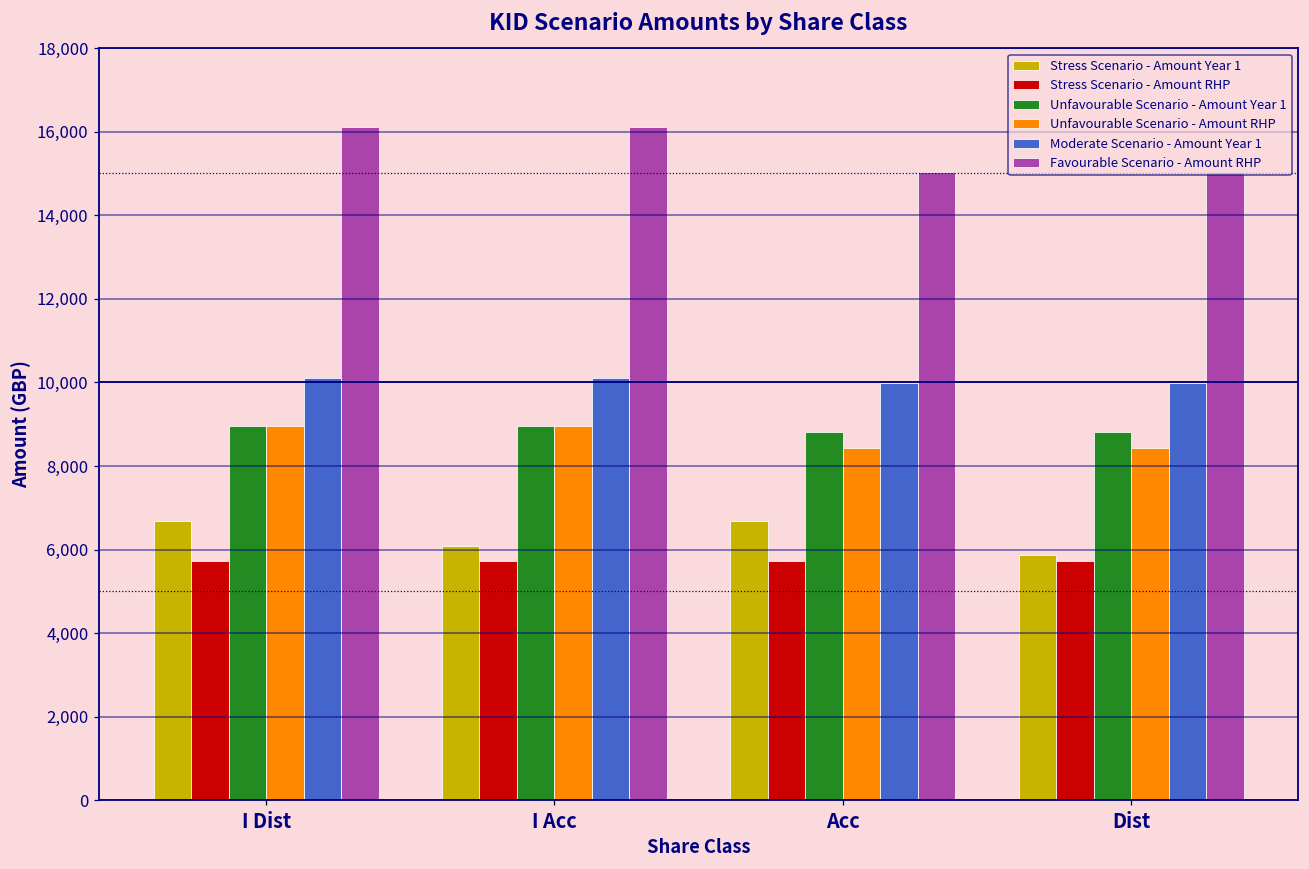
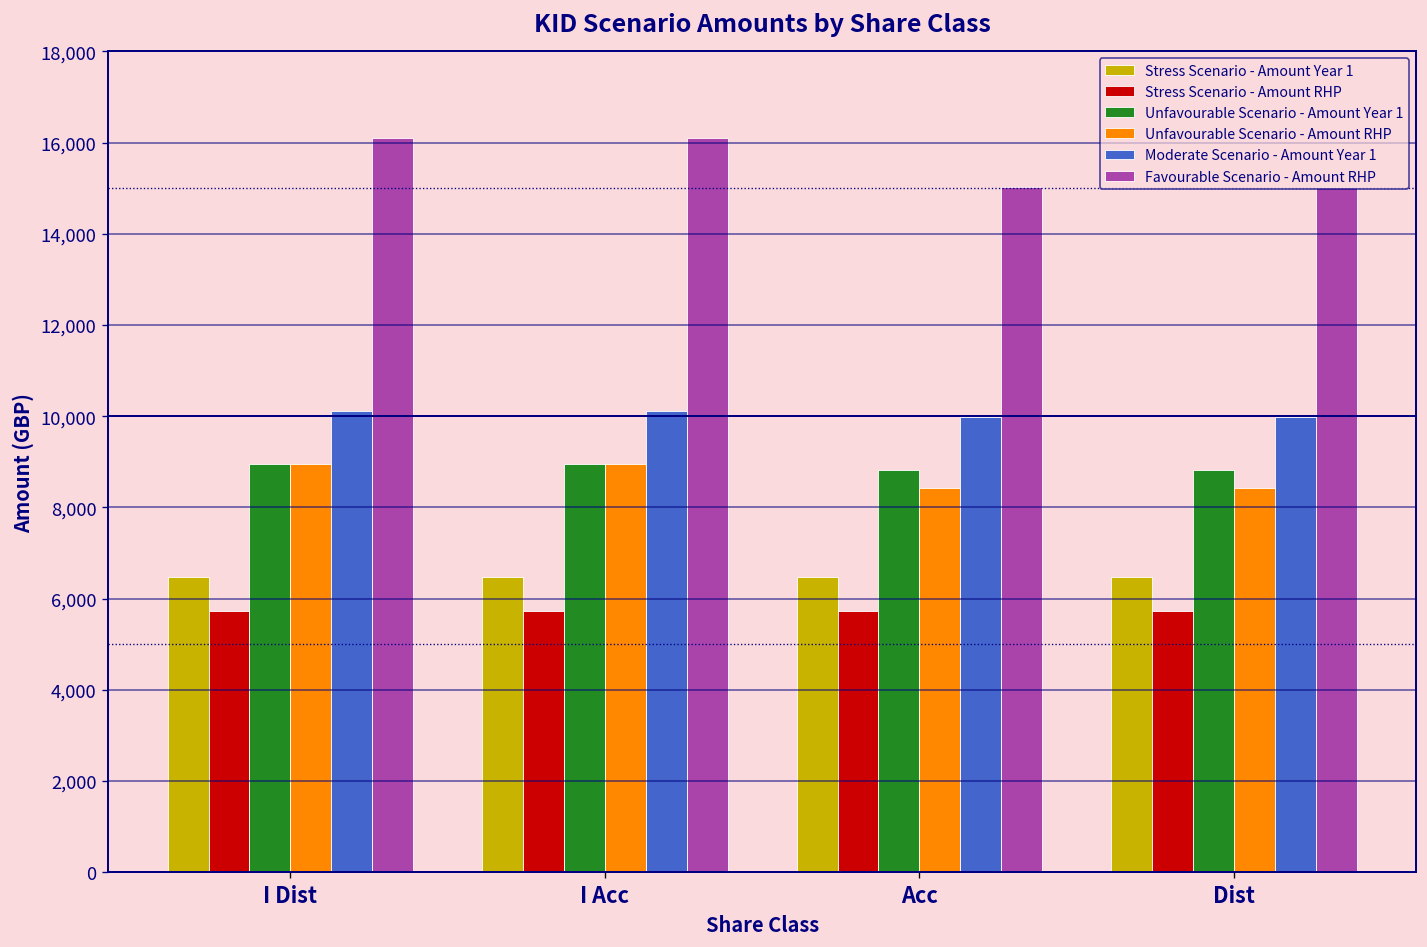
Stress Scenario - Amount Year 1, I Dist: 6,700 -> 6,500
Stress Scenario - Amount Year 1, I Acc: 6,100 -> 6,500
Stress Scenario - Amount Year 1, Acc: 6,700 -> 6,500
Stress Scenario - Amount Year 1, Dist: 5,900 -> 6,500
